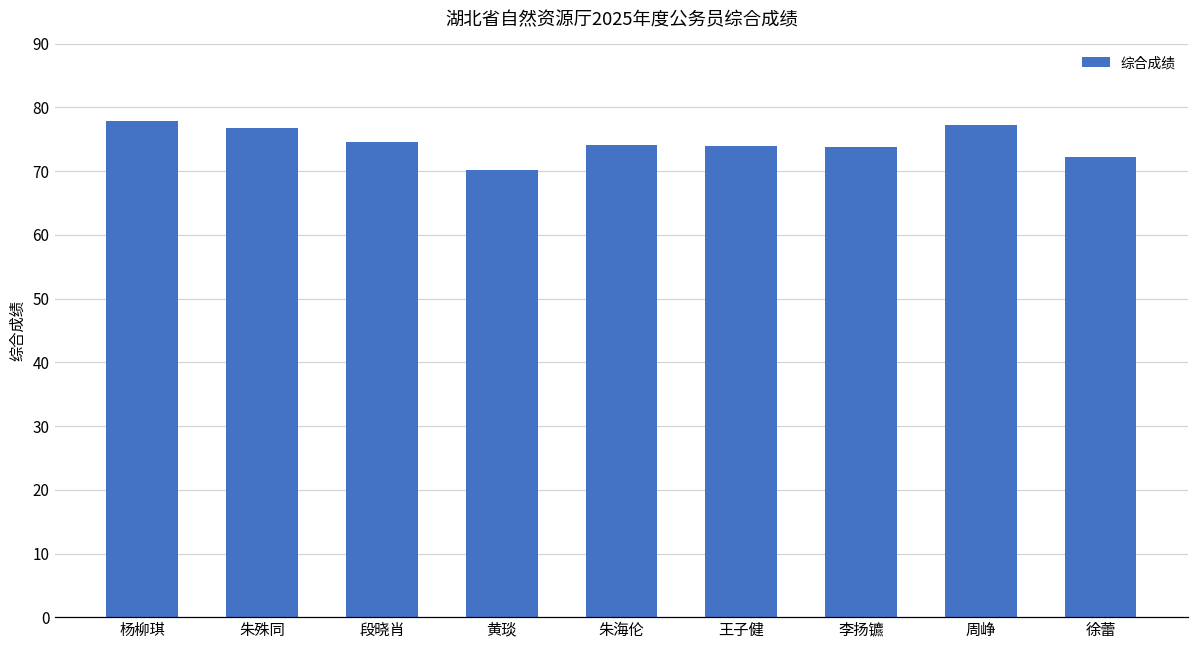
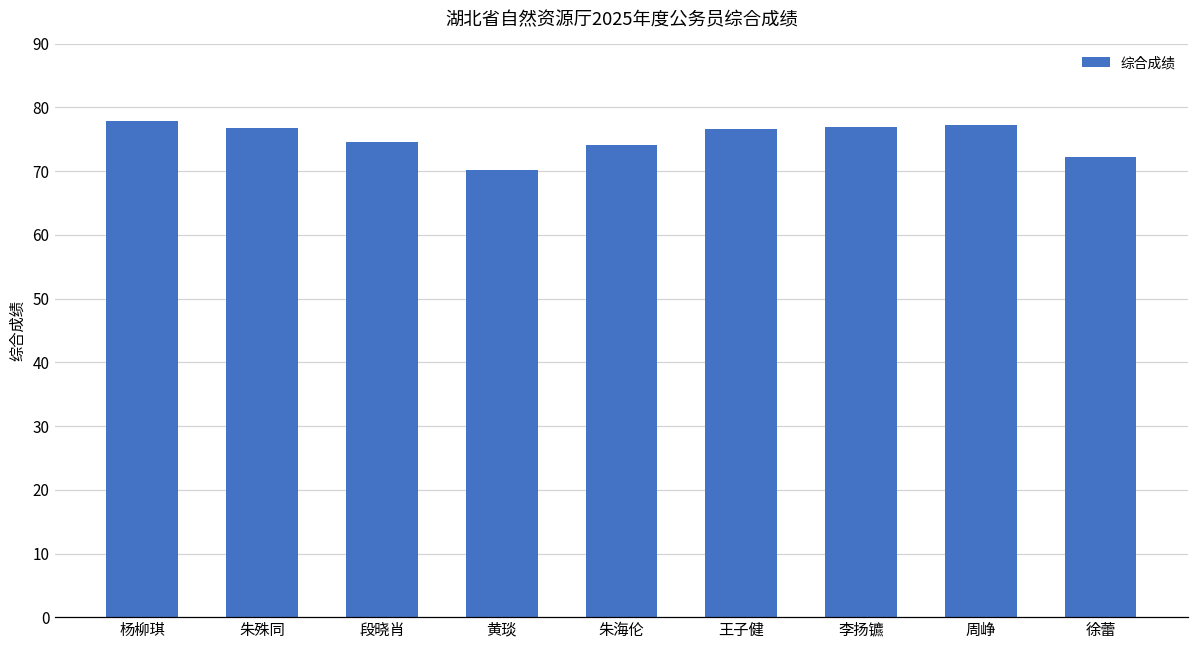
王子健: 74 -> 77
李扬镳: 74 -> 77
